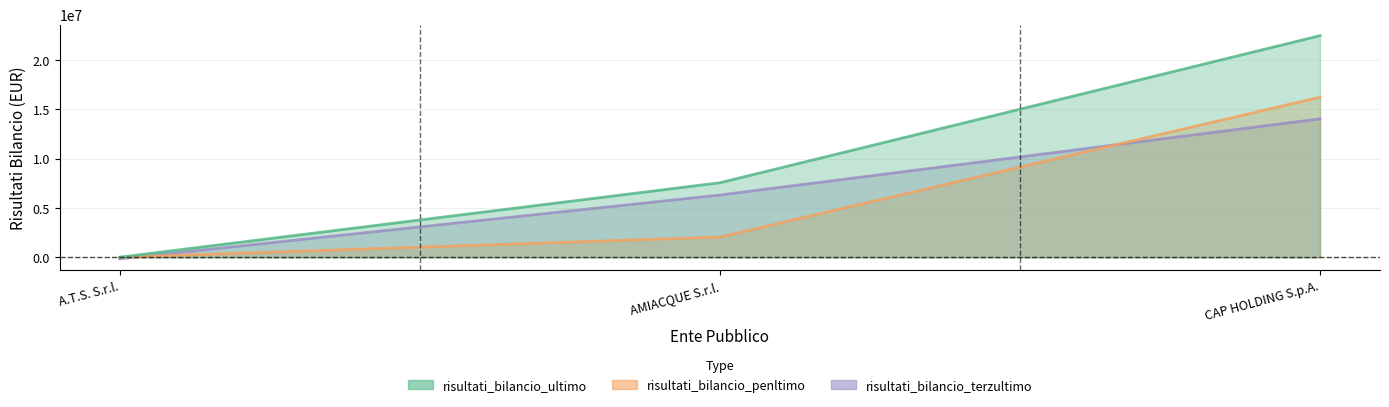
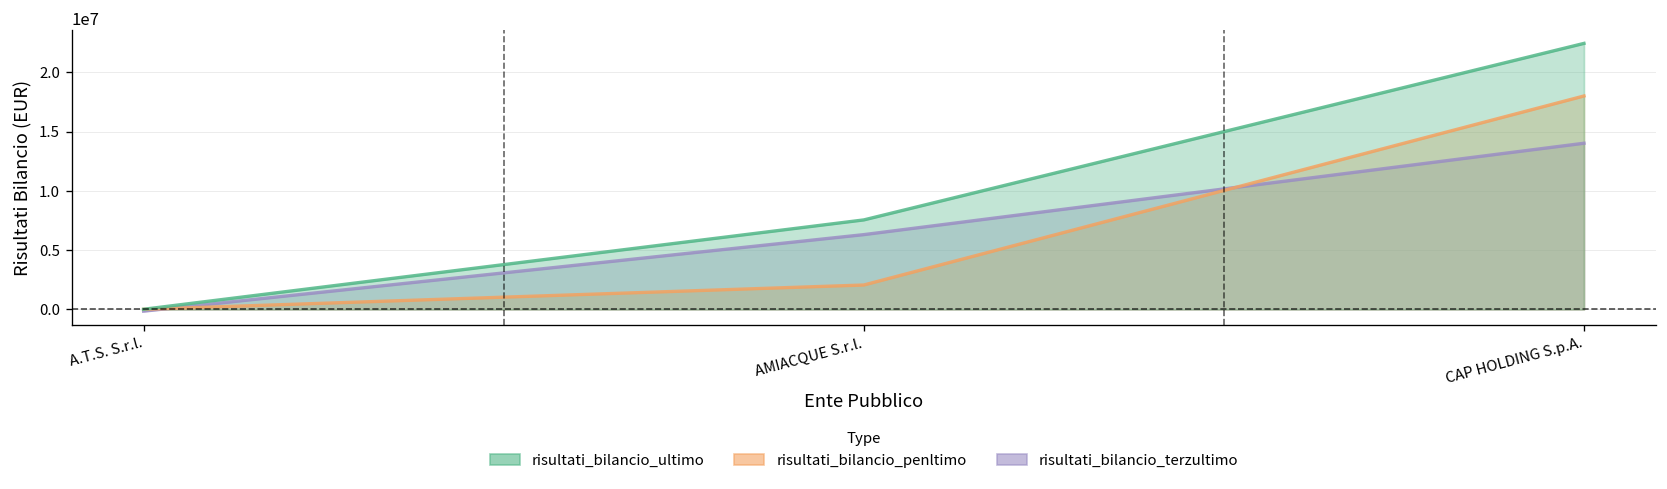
risultati_bilancio_penltimo, CAP HOLDING S.p.A.: 16000000 -> 18000000
